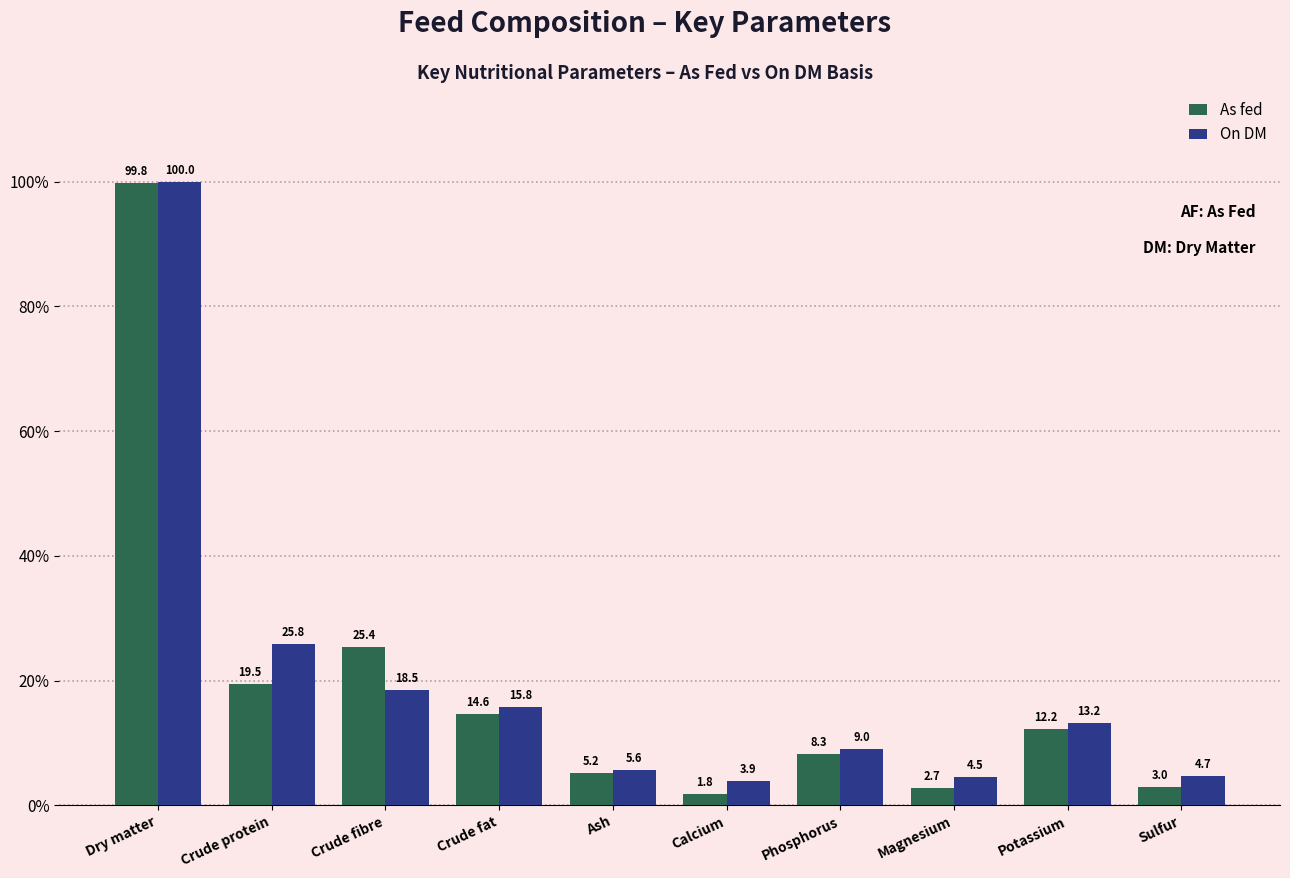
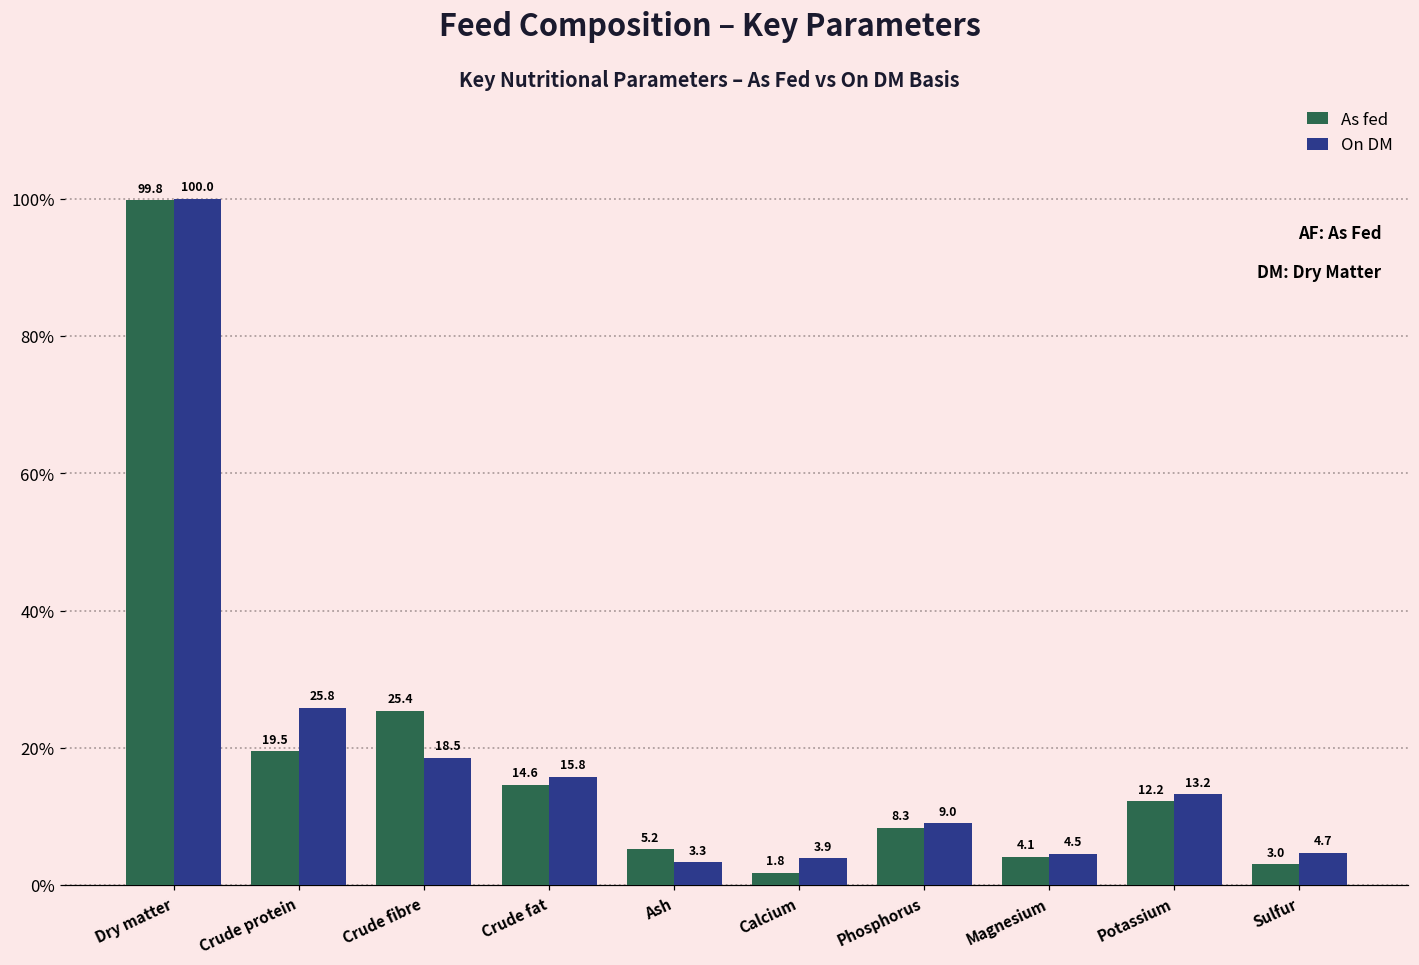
On DM, Ash: 5.6 -> 3.3
As fed, Magnesium: 2.7 -> 4.1
